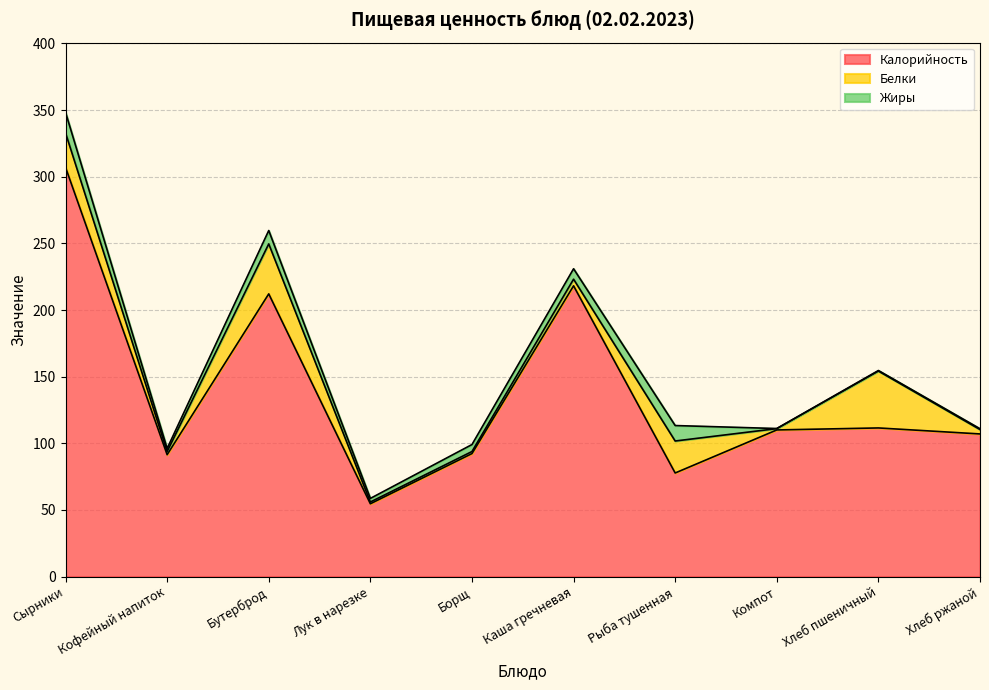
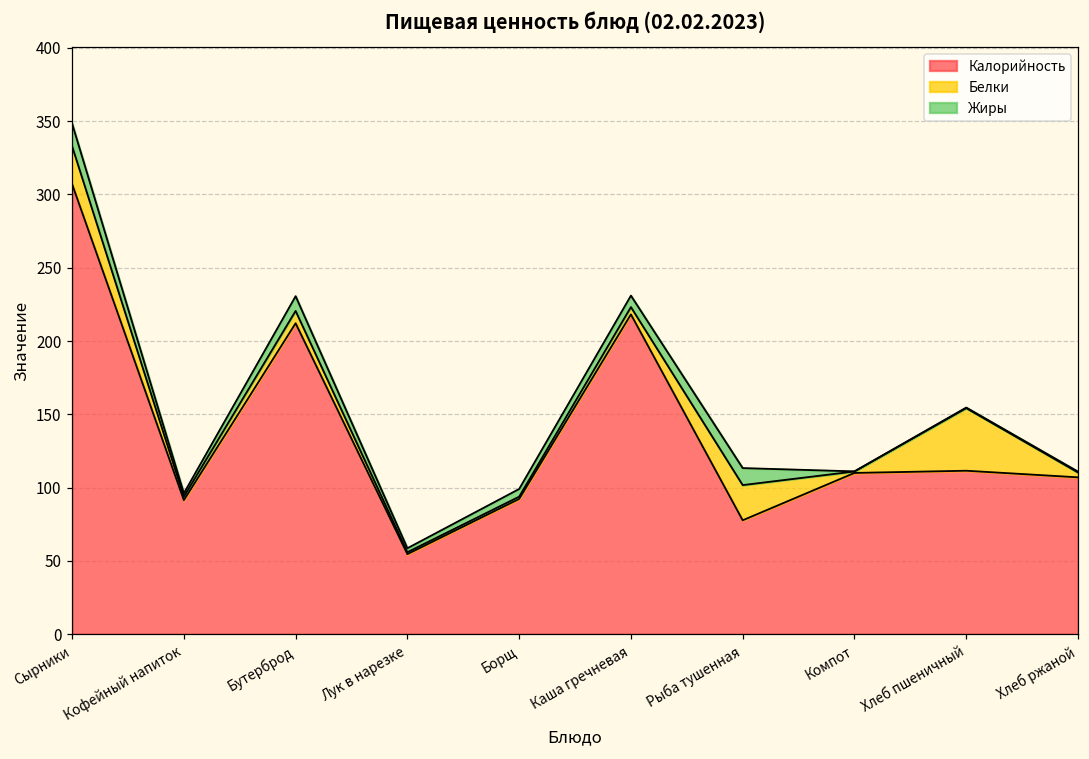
Белки, Бутерброд: 38 -> 8
